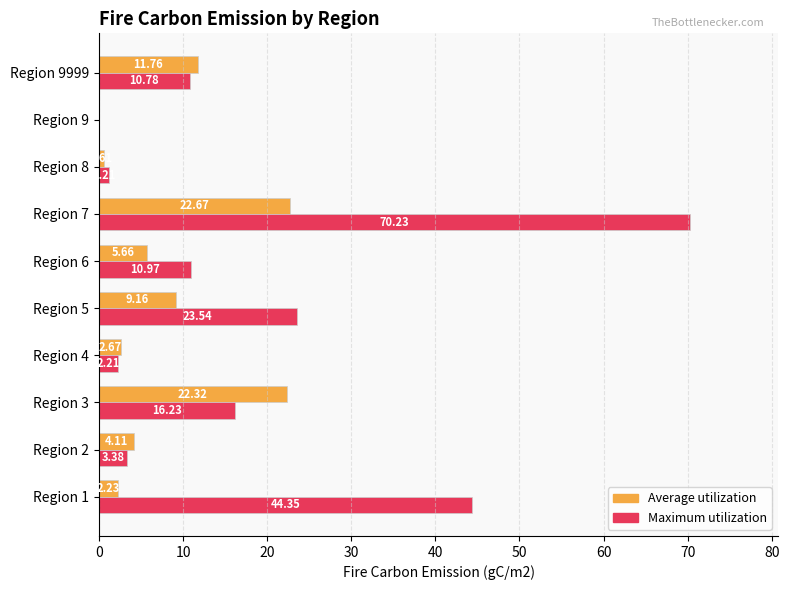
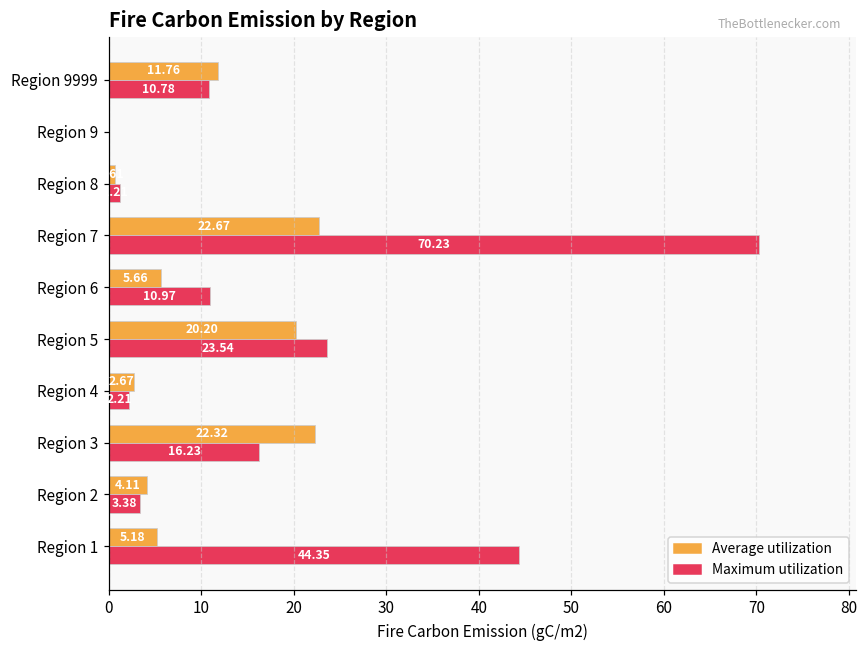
Average utilization, Region 5: 9.16 -> 20.20
Average utilization, Region 1: 2.23 -> 5.18
